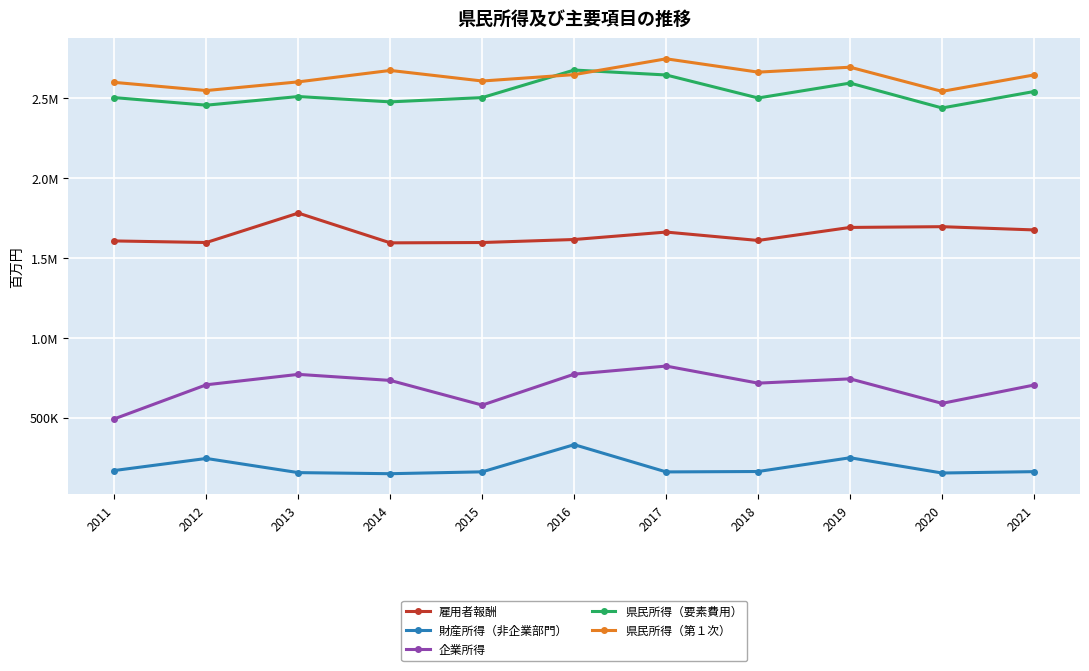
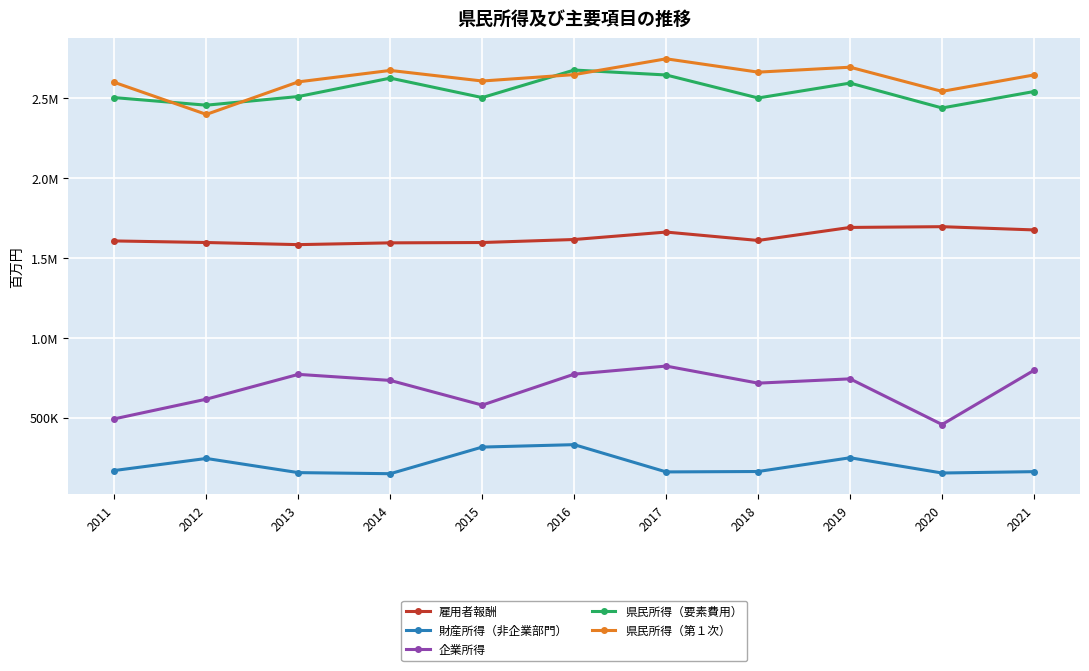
企業所得, 2012: 710000 -> 620000
県民所得（第１次）, 2012: 2550000 -> 2400000
雇用者報酬, 2013: 1780000 -> 1580000
県民所得（要素費用）, 2014: 2480000 -> 2620000
財産所得（非企業部門）, 2015: 160000 -> 320000
企業所得, 2020: 590000 -> 460000
企業所得, 2021: 700000 -> 800000
